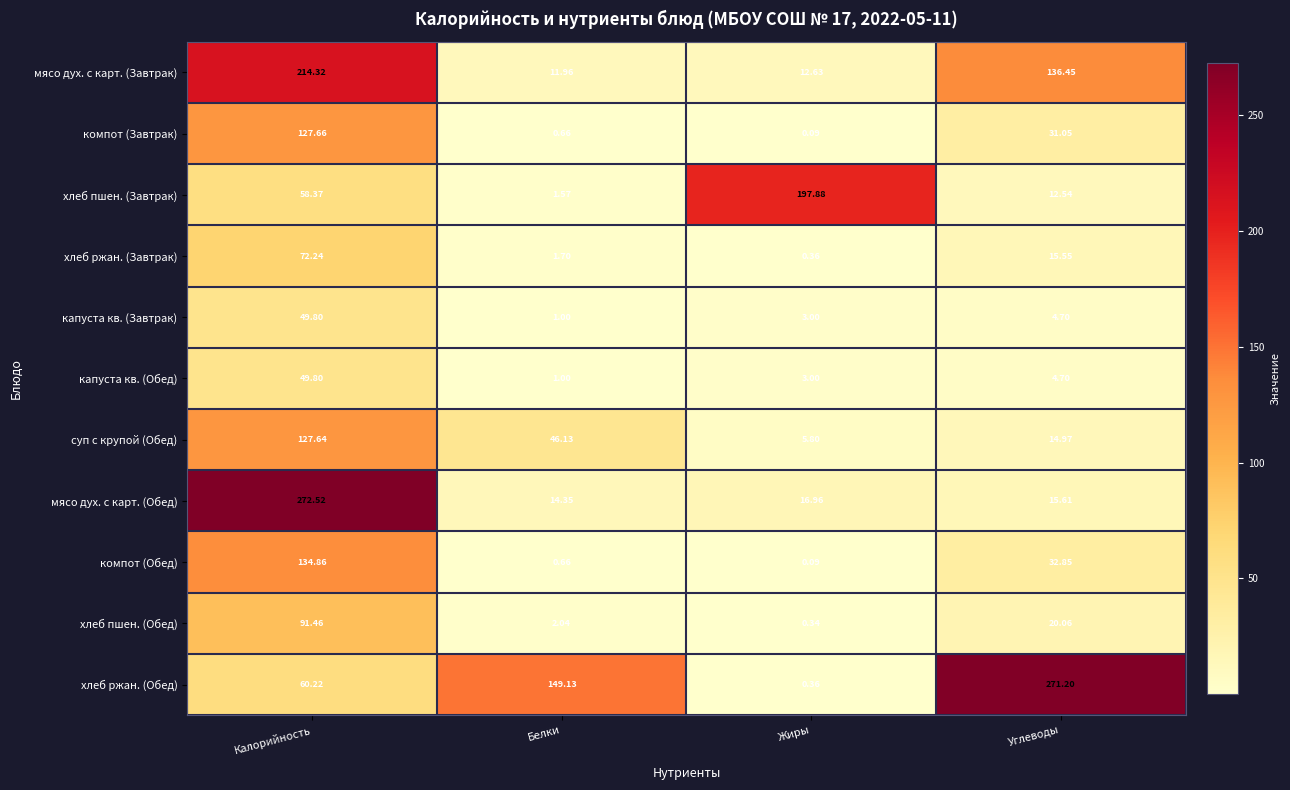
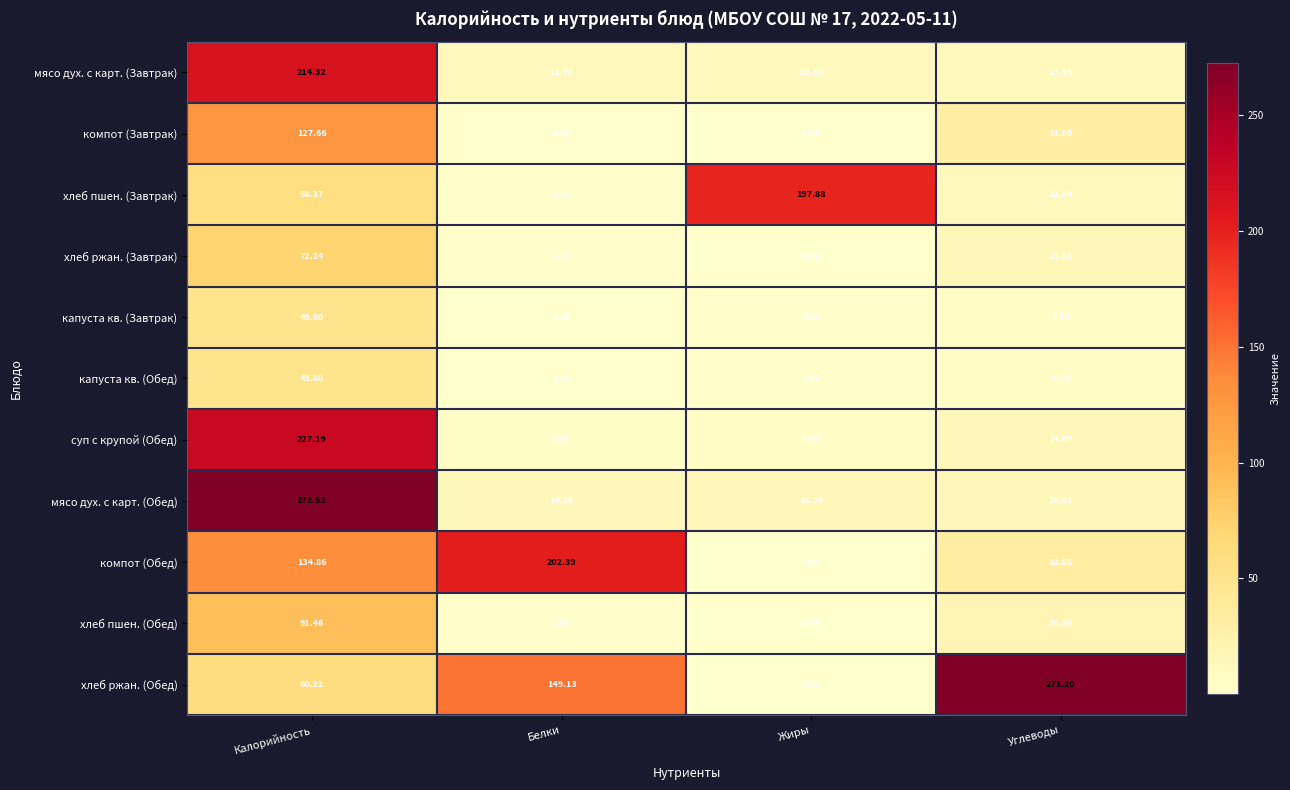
мясо дух. с карт. (Завтрак), Углеводы: 136.45 -> 13.19
суп с крупой (Обед), Калорийность: 127.64 -> 227.19
суп с крупой (Обед), Белки: 46.13 -> 3.89
компот (Обед), Белки: 0.66 -> 202.39
